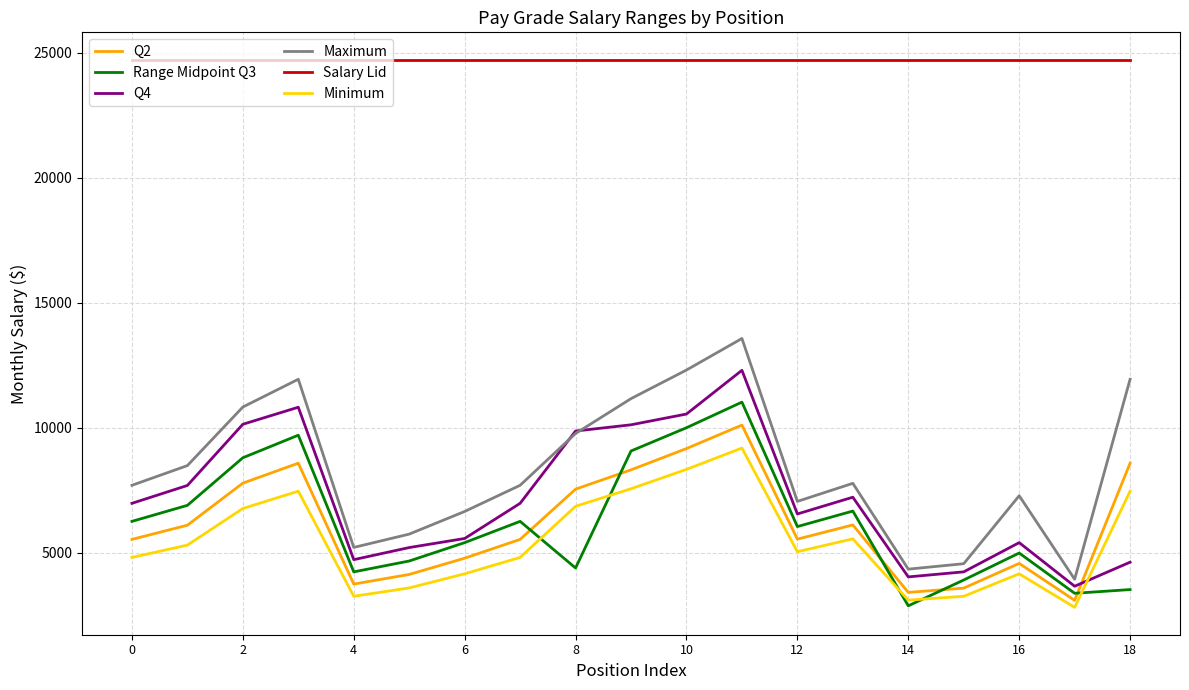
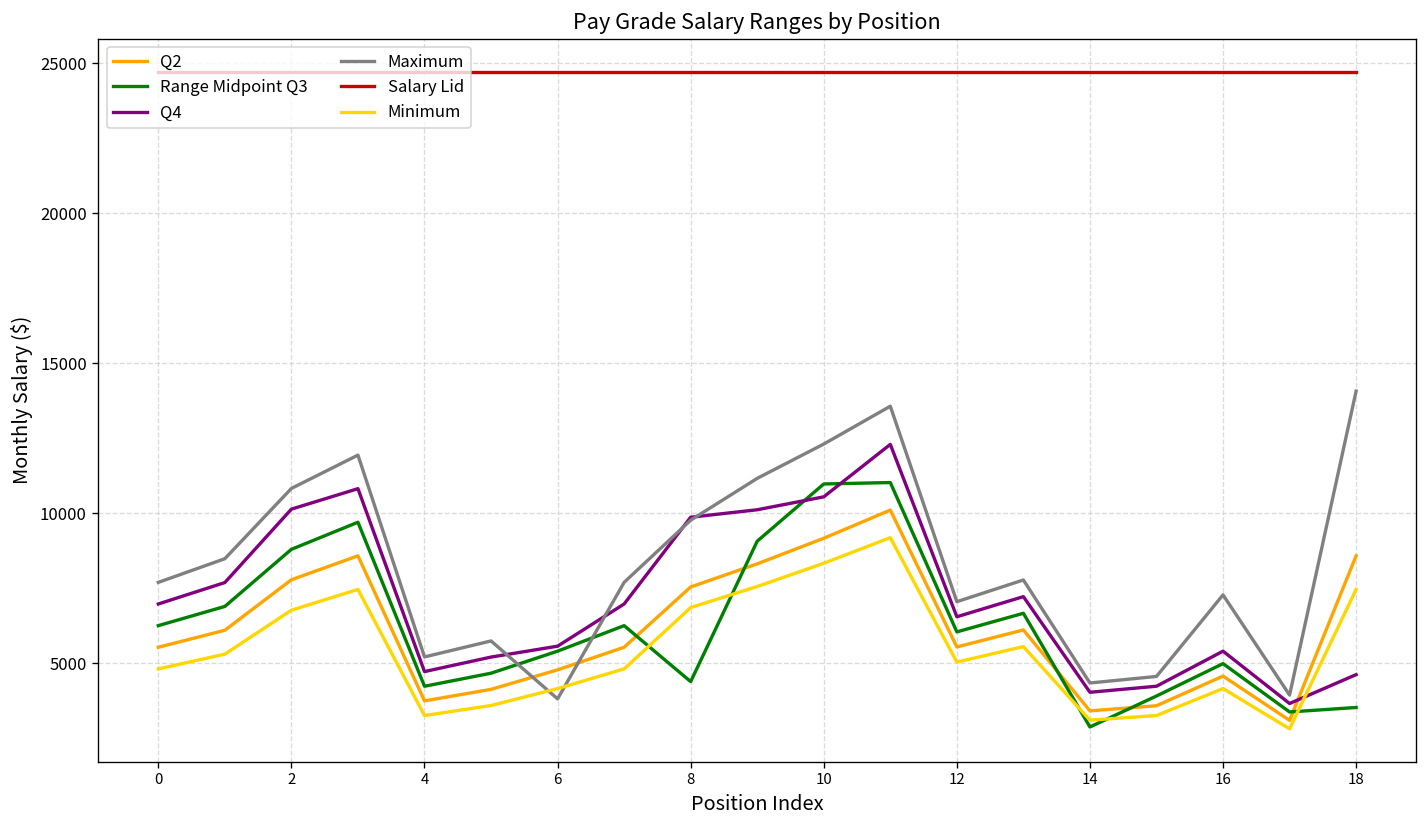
Maximum, 6: 6600 -> 3800
Range Midpoint Q3, 10: 10000 -> 11000
Maximum, 18: 11900 -> 14100
